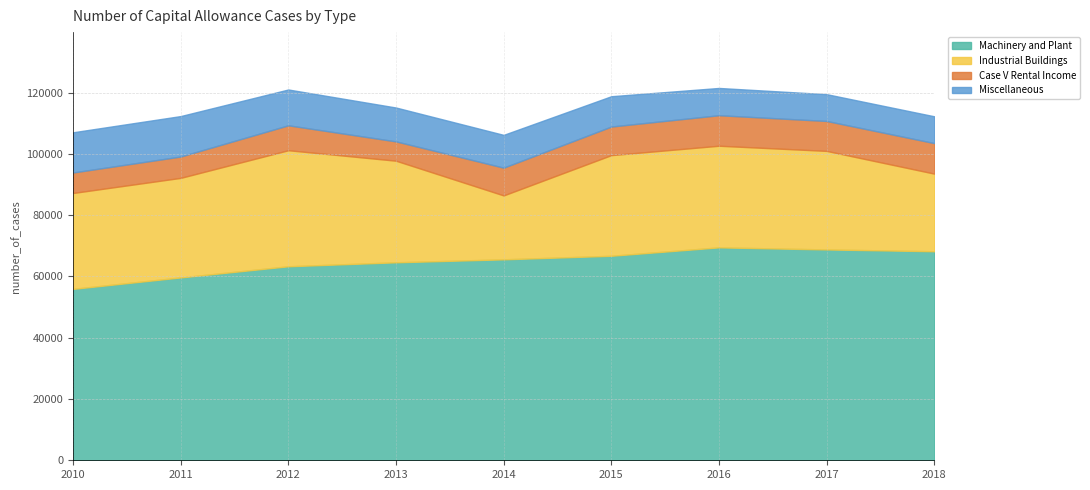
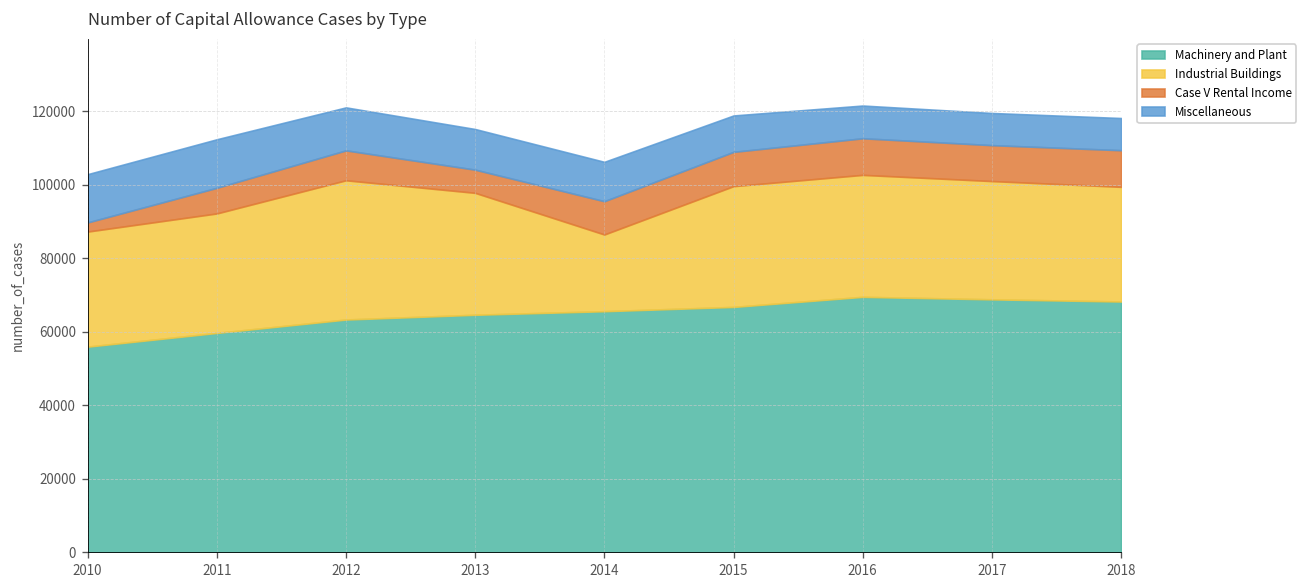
Case V Rental Income, 2010: 7000 -> 2000
Industrial Buildings, 2018: 25000 -> 31000
